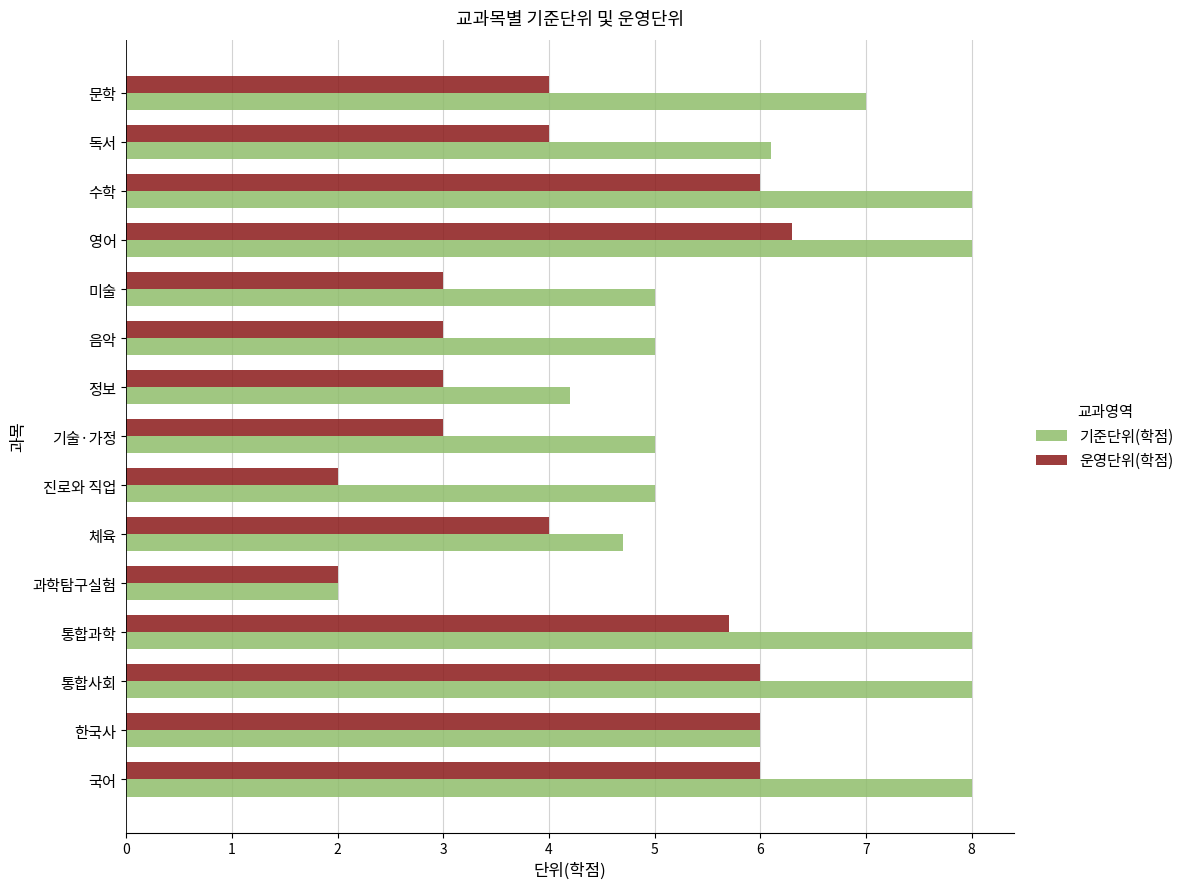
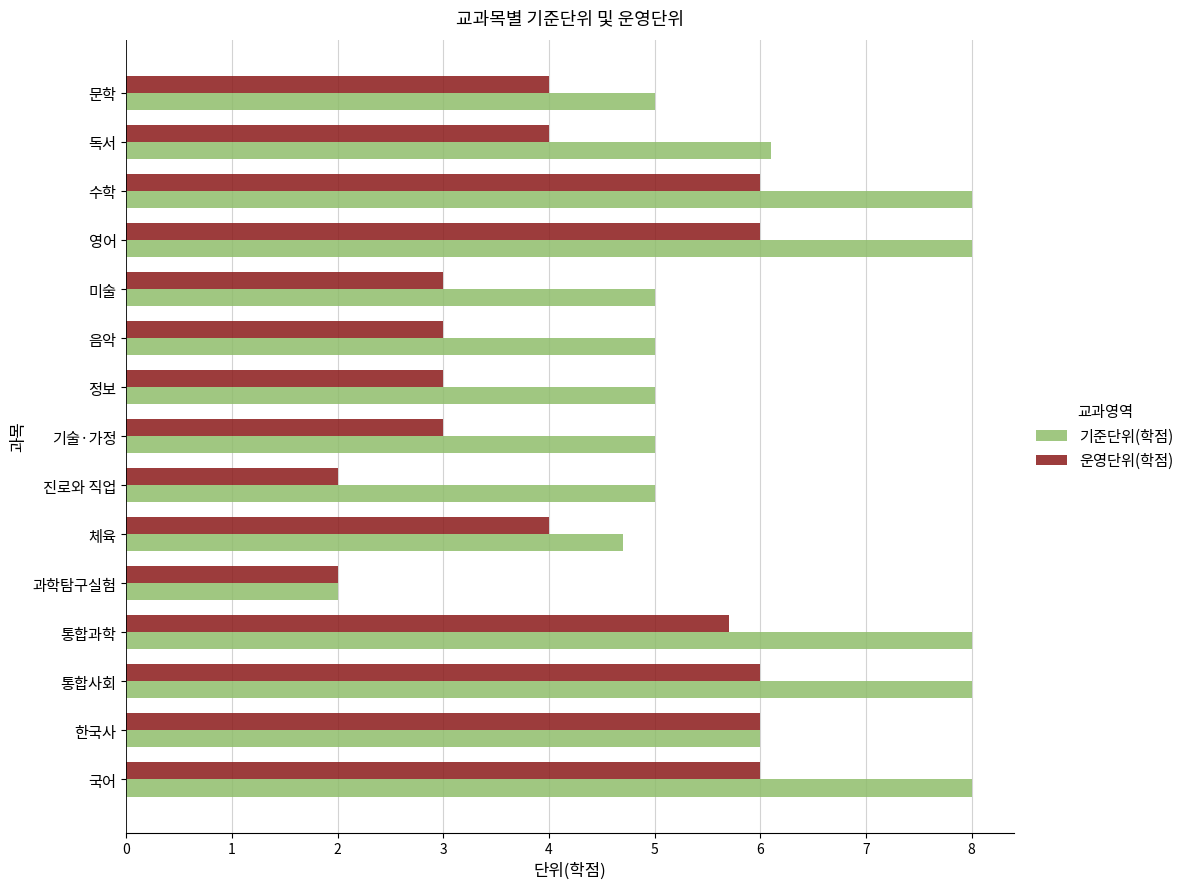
기준단위(학점), 문학: 7 -> 5
운영단위(학점), 영어: 6.3 -> 6.0
기준단위(학점), 정보: 4.2 -> 5.0
